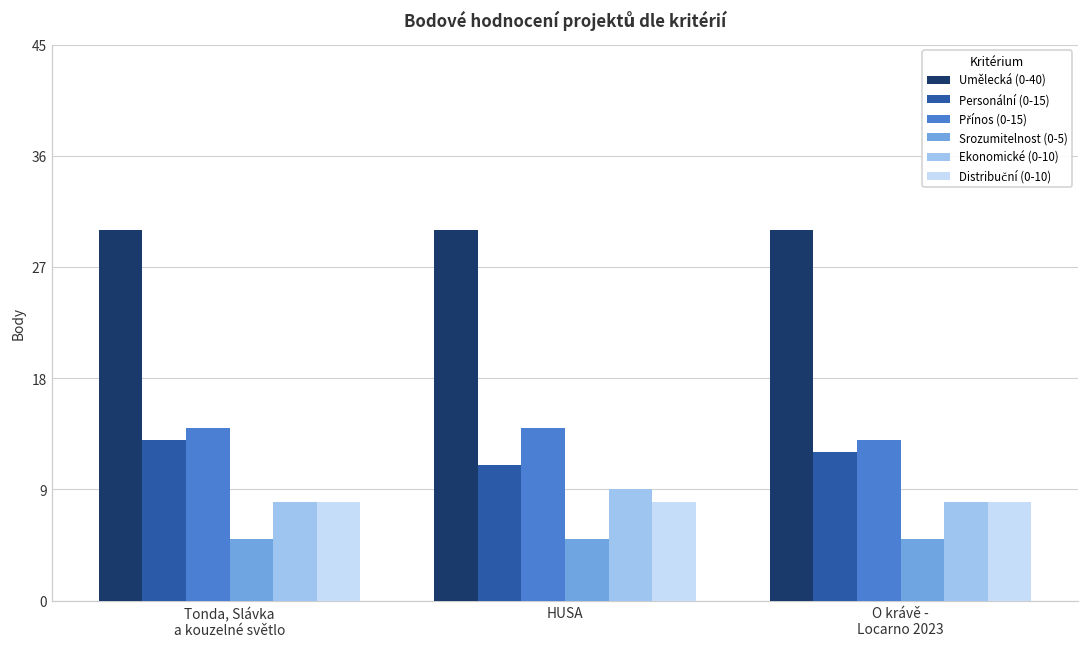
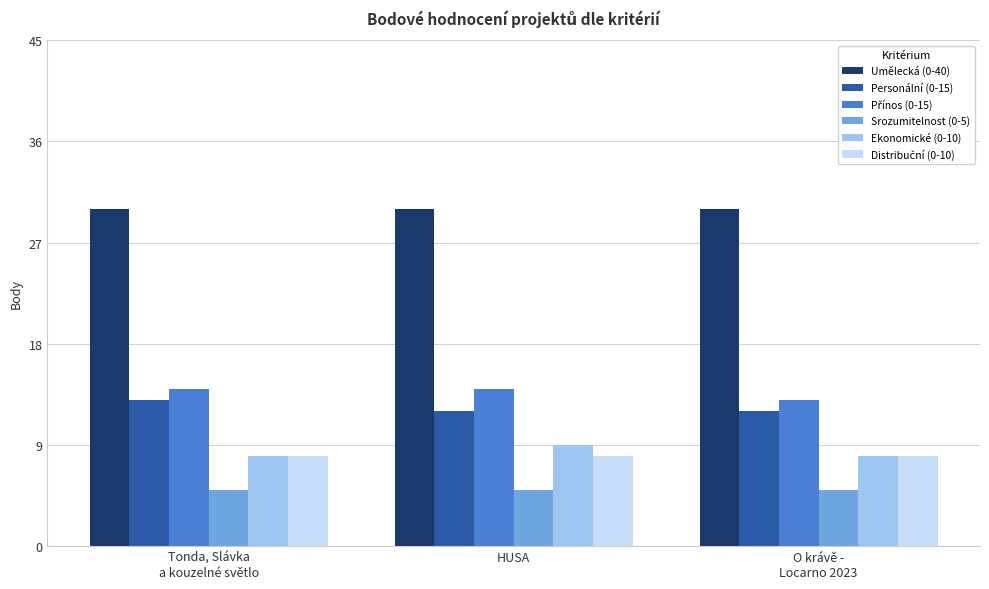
Personální (0-15), HUSA: 11 -> 12
